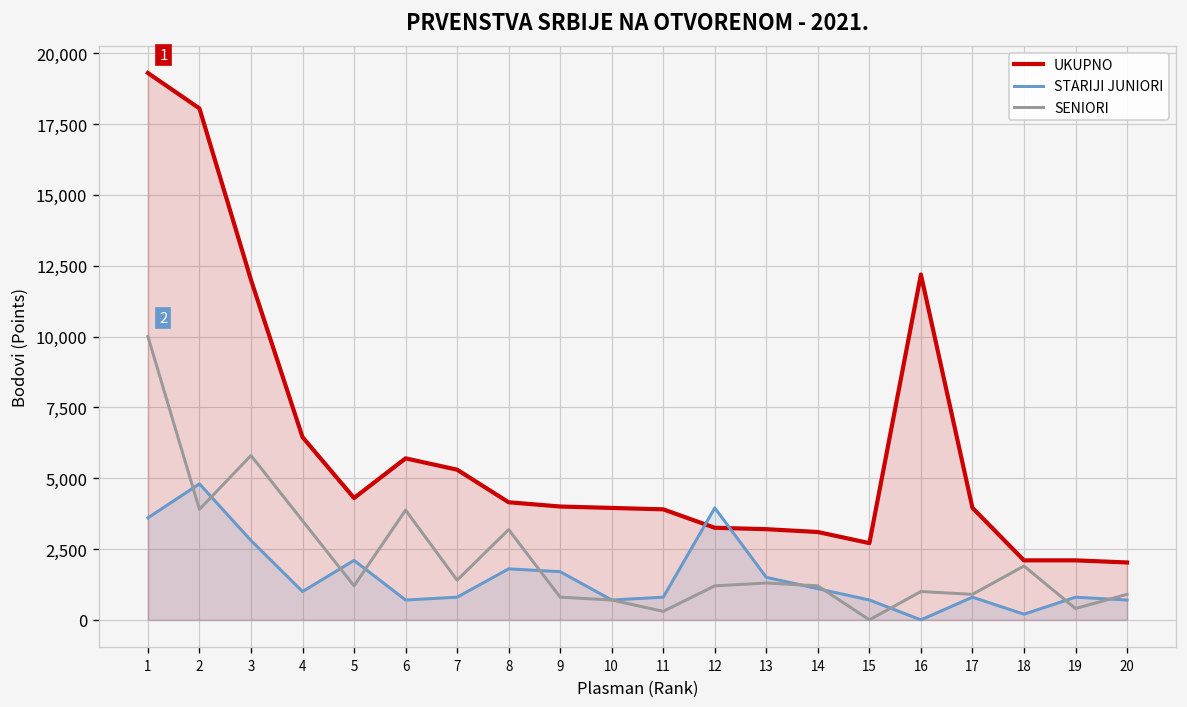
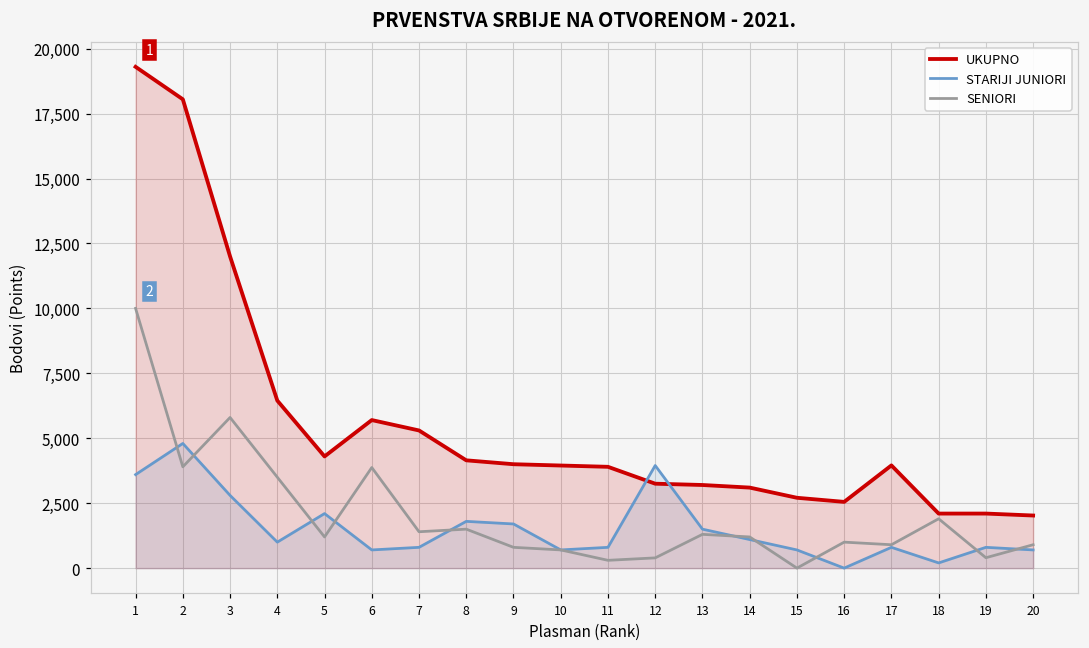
SENIORI, 8: 3,200 -> 1,500
SENIORI, 12: 1,200 -> 400
UKUPNO, 16: 12,200 -> 2,600
